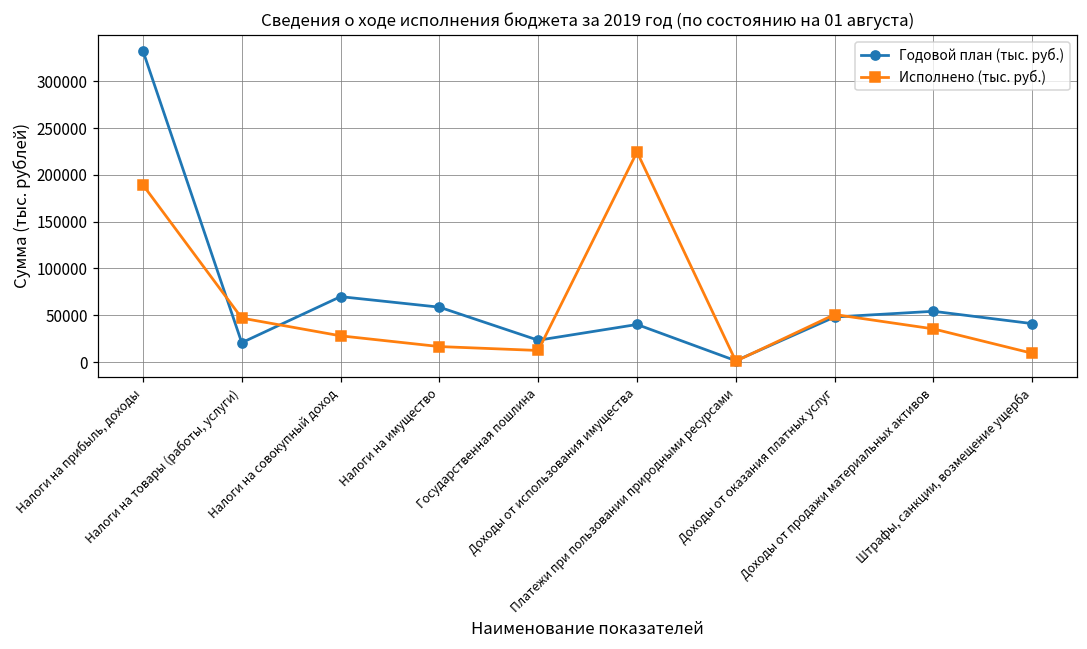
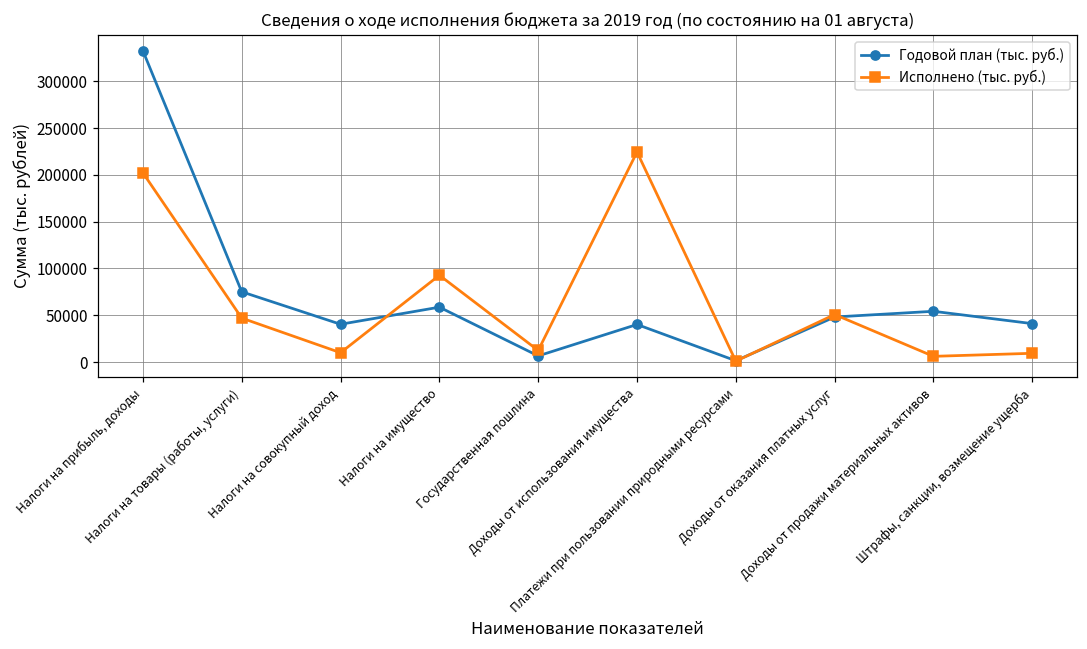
Исполнено (тыс. руб.), Налоги на прибыль, доходы: 190000 -> 200000
Годовой план (тыс. руб.), Налоги на товары (работы, услуги): 20000 -> 80000
Годовой план (тыс. руб.), Налоги на совокупный доход: 70000 -> 40000
Исполнено (тыс. руб.), Налоги на совокупный доход: 30000 -> 10000
Исполнено (тыс. руб.), Налоги на имущество: 20000 -> 90000
Годовой план (тыс. руб.), Государственная пошлина: 20000 -> 10000
Исполнено (тыс. руб.), Доходы от продажи материальных активов: 40000 -> 10000
